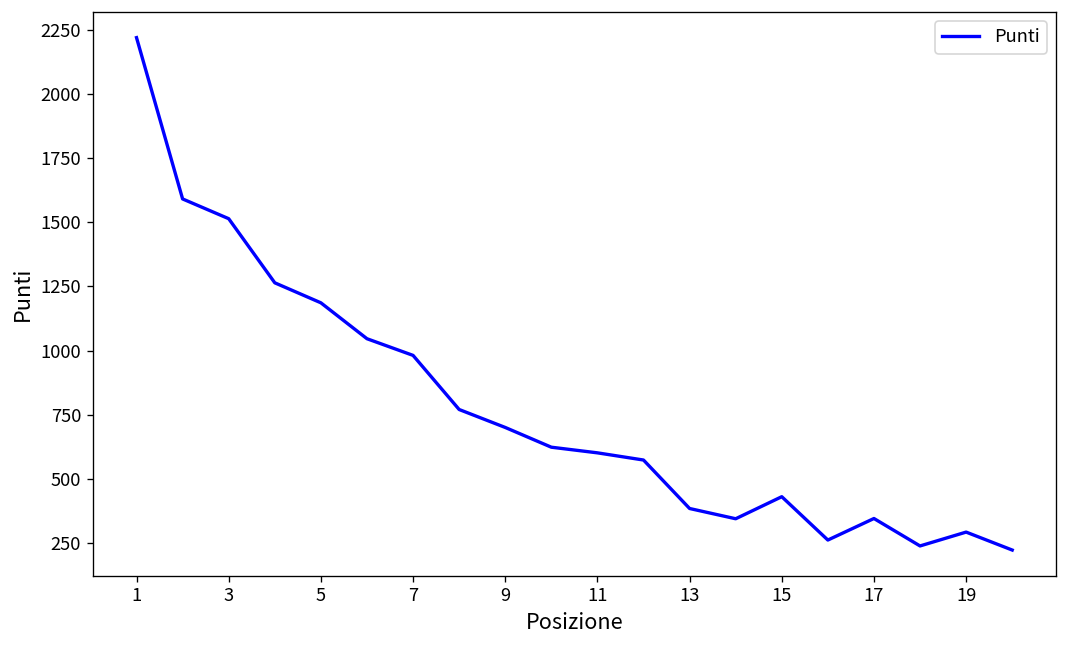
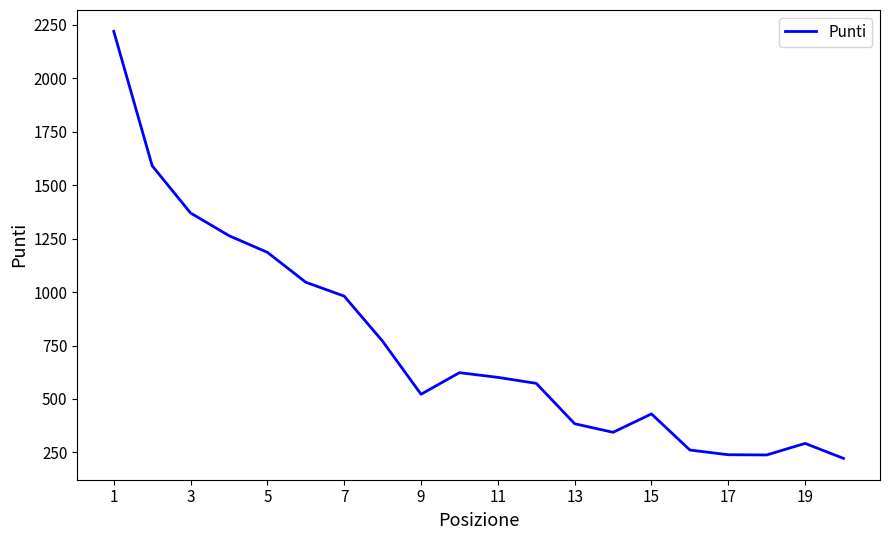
3: 1510 -> 1370
9: 700 -> 520
17: 350 -> 240
